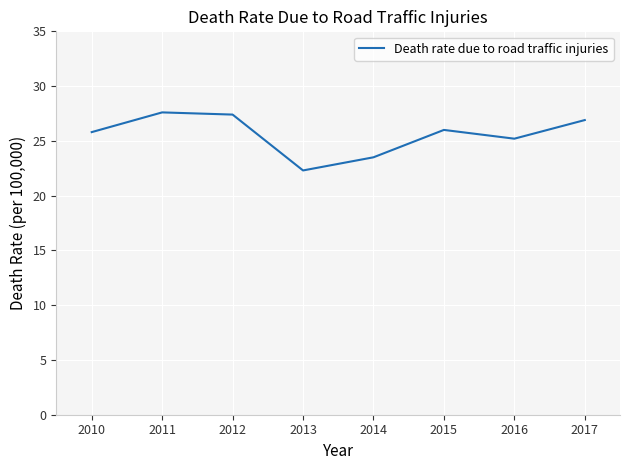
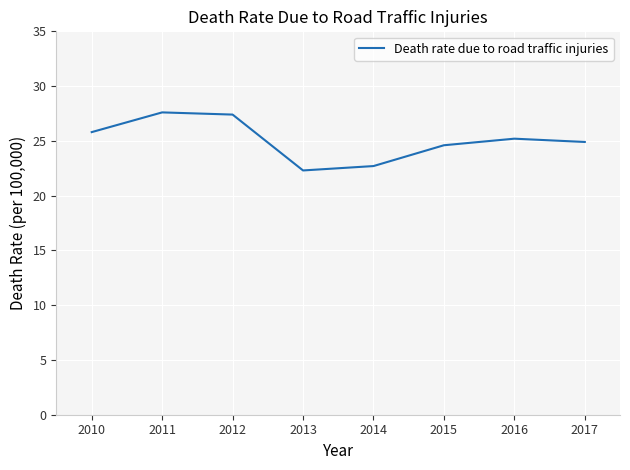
2014: 23.5 -> 22.7
2015: 26.0 -> 24.6
2017: 26.9 -> 24.9
